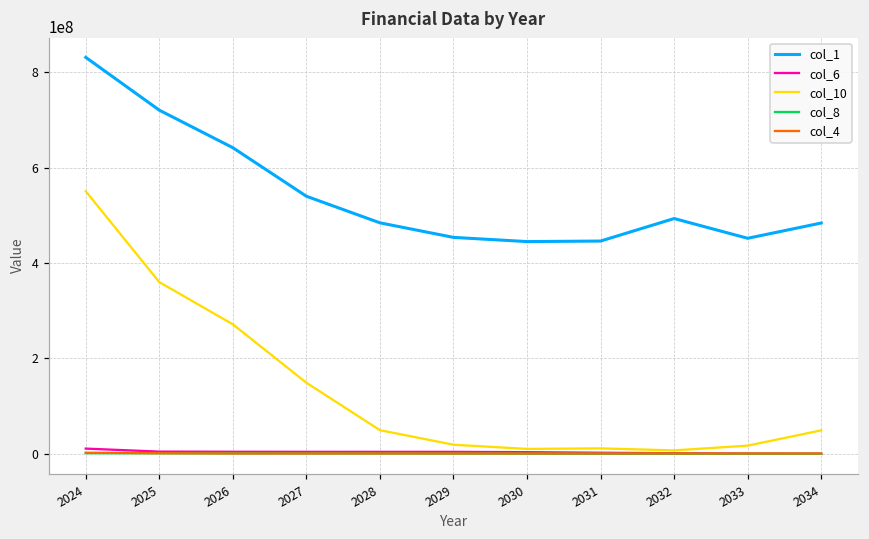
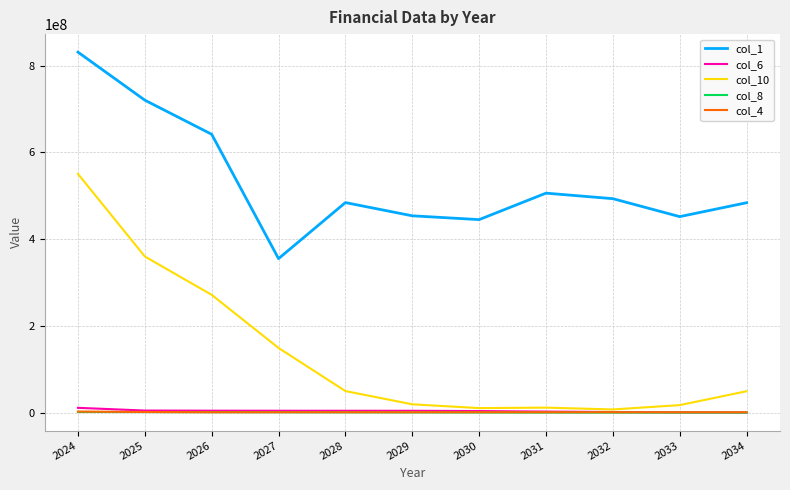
col_1, 2027: 540000000 -> 350000000
col_1, 2031: 450000000 -> 510000000
